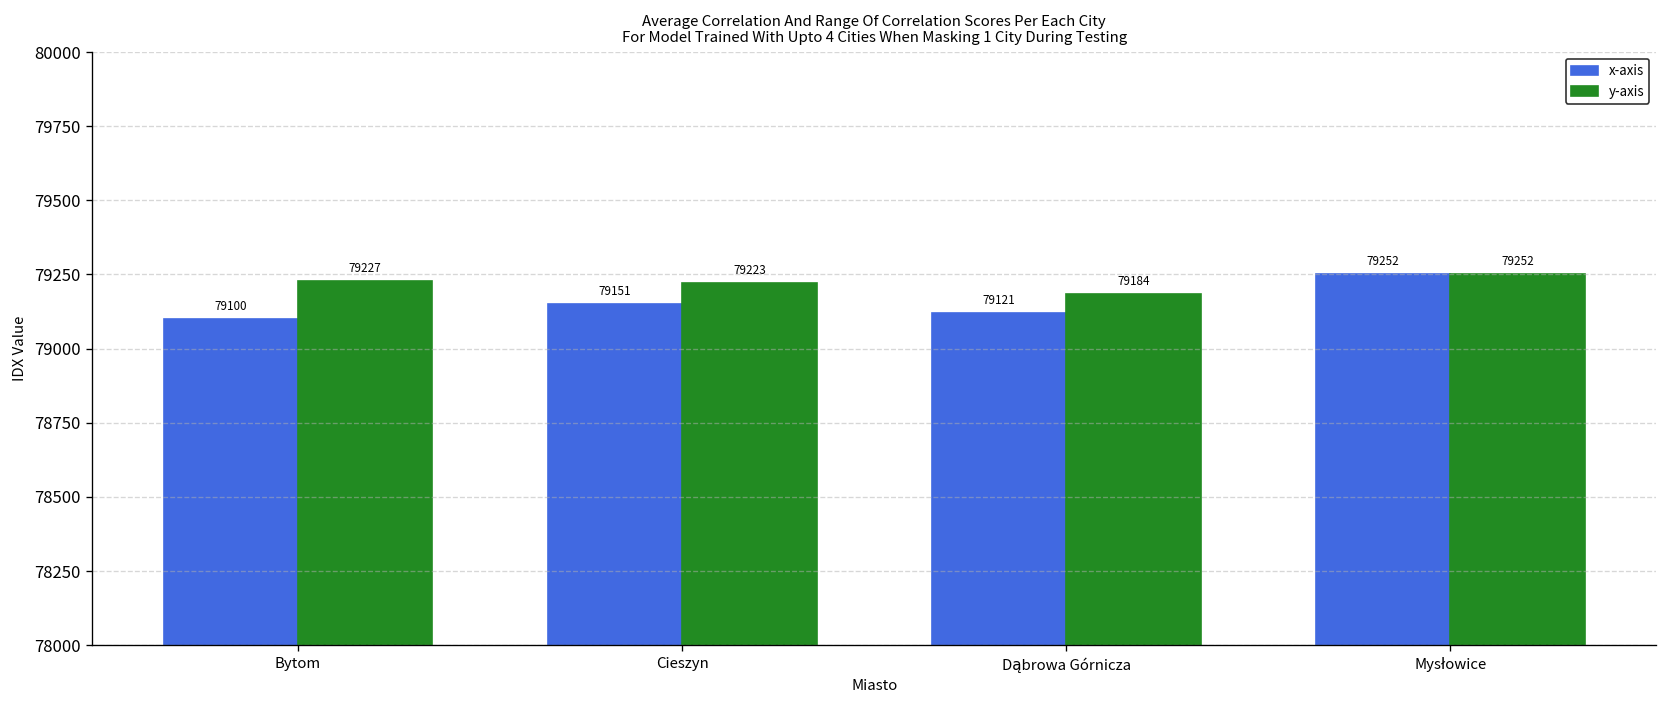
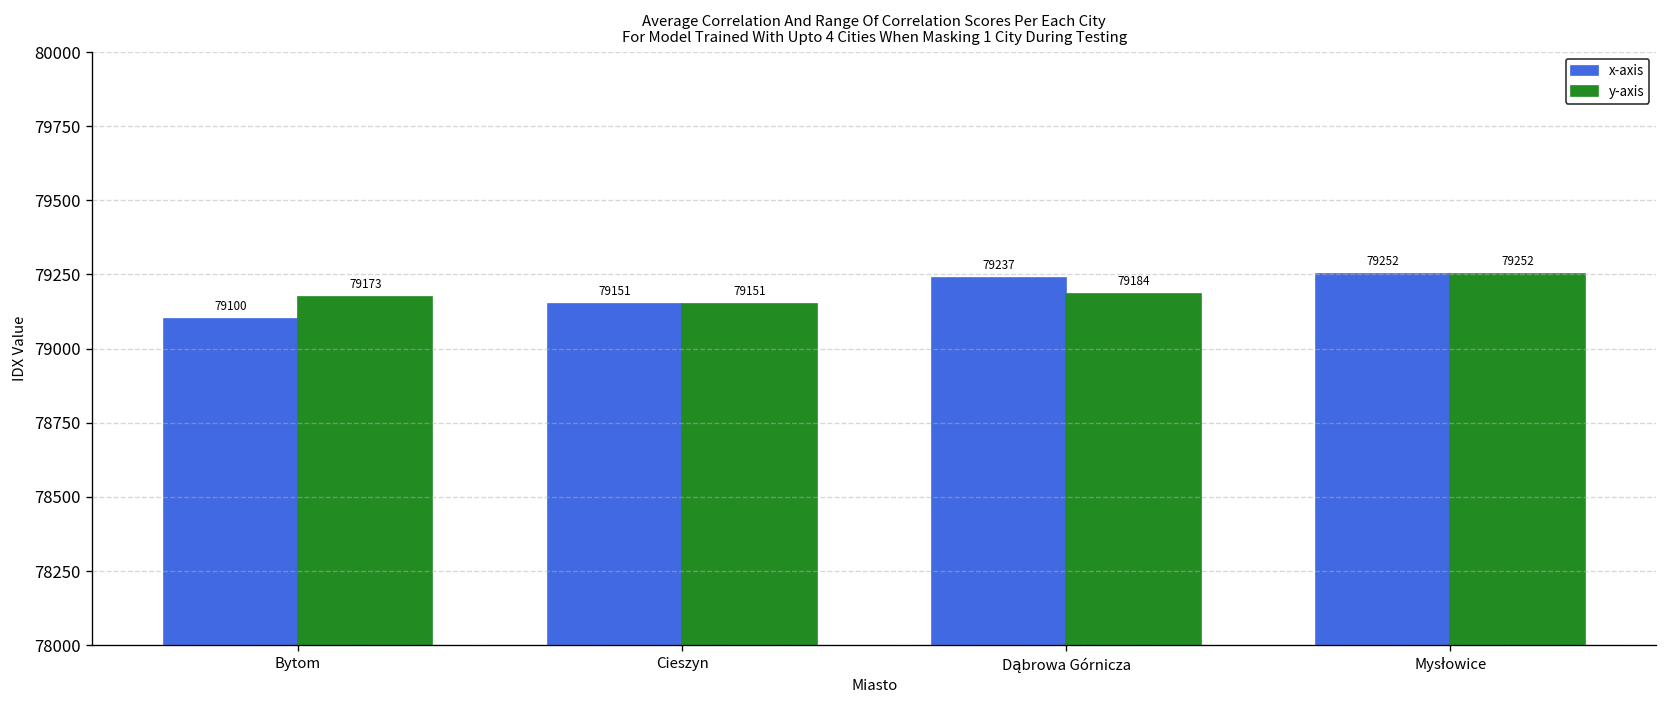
y-axis, Bytom: 79227 -> 79173
y-axis, Cieszyn: 79223 -> 79151
x-axis, Dąbrowa Górnicza: 79121 -> 79237
